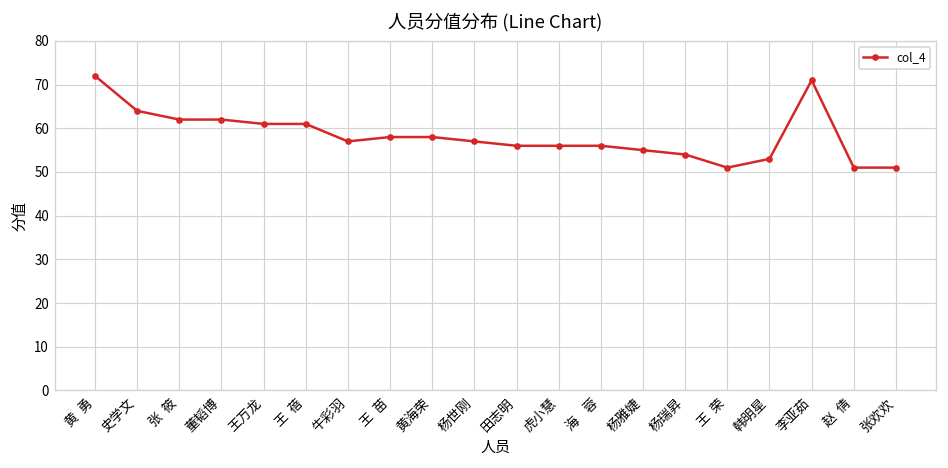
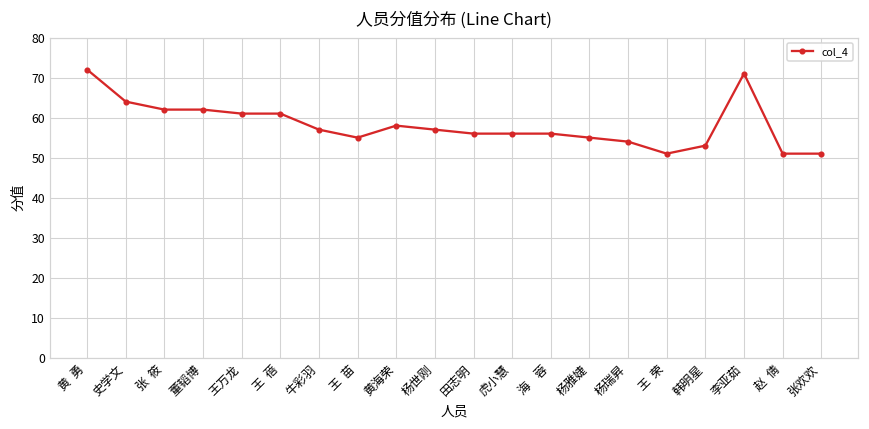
王 苗: 58 -> 55
